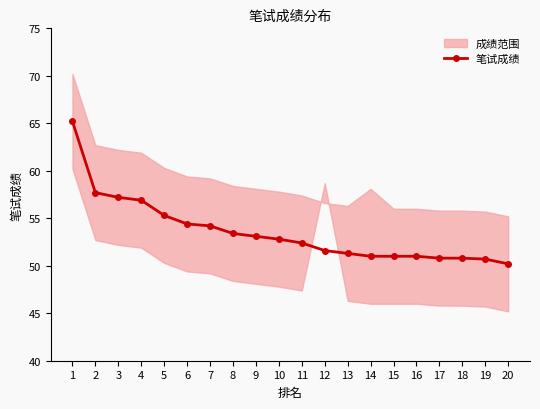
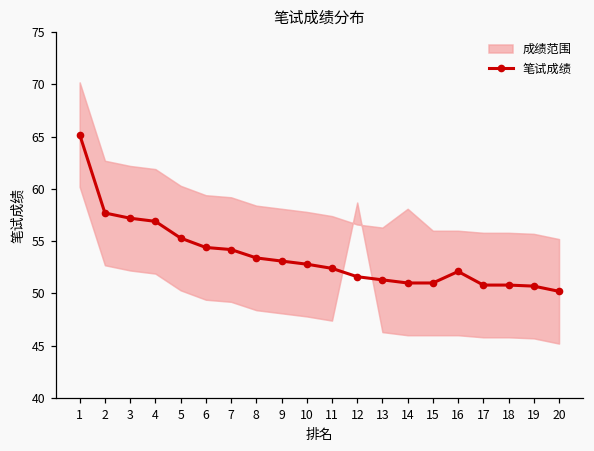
笔试成绩, 16: 51 -> 52
